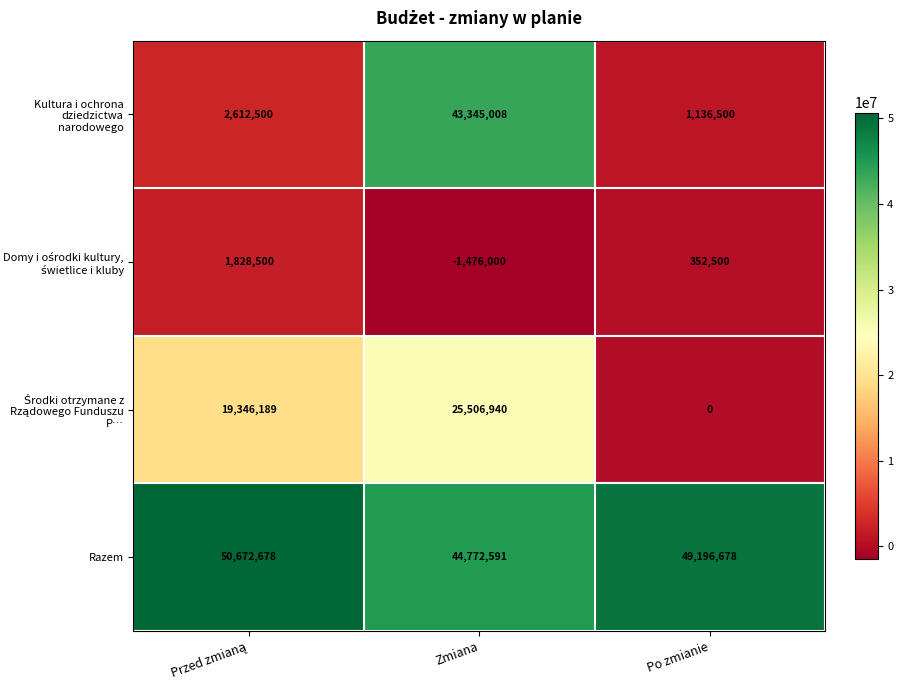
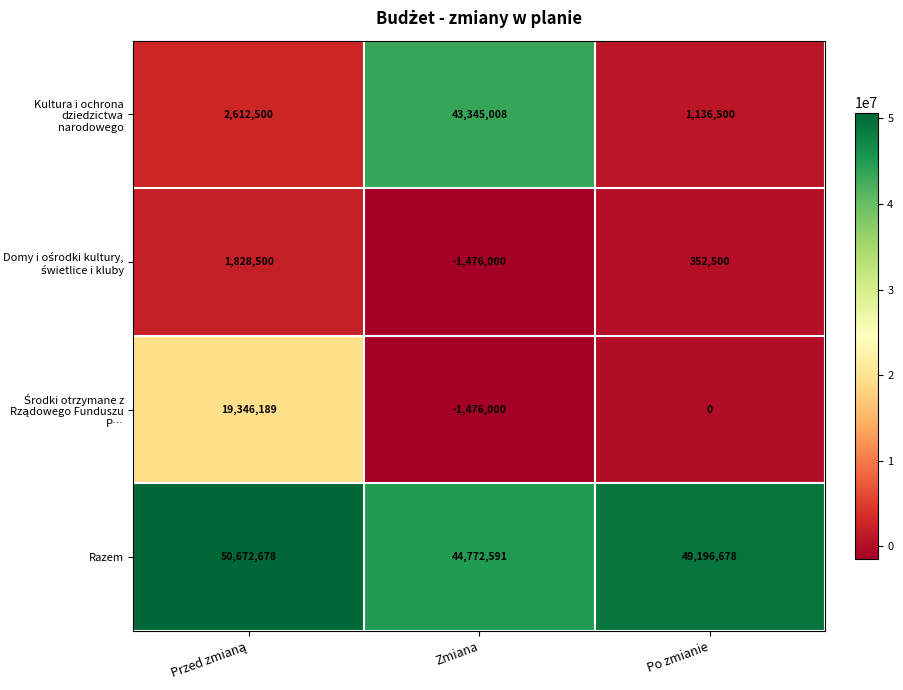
Środki otrzymane z Rządowego Funduszu P…, Zmiana: 25,506,940 -> -1,476,000
